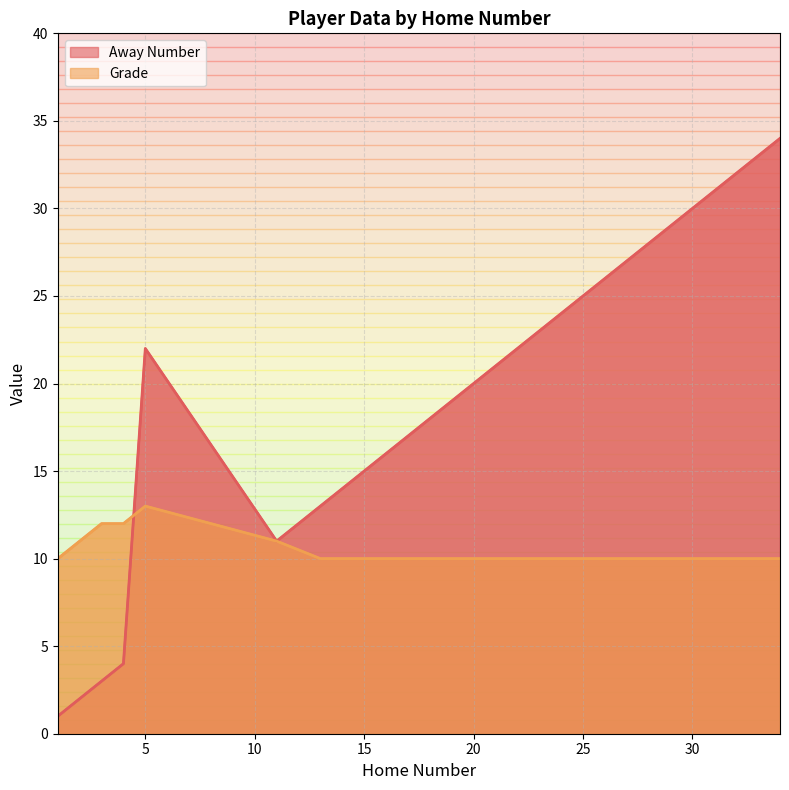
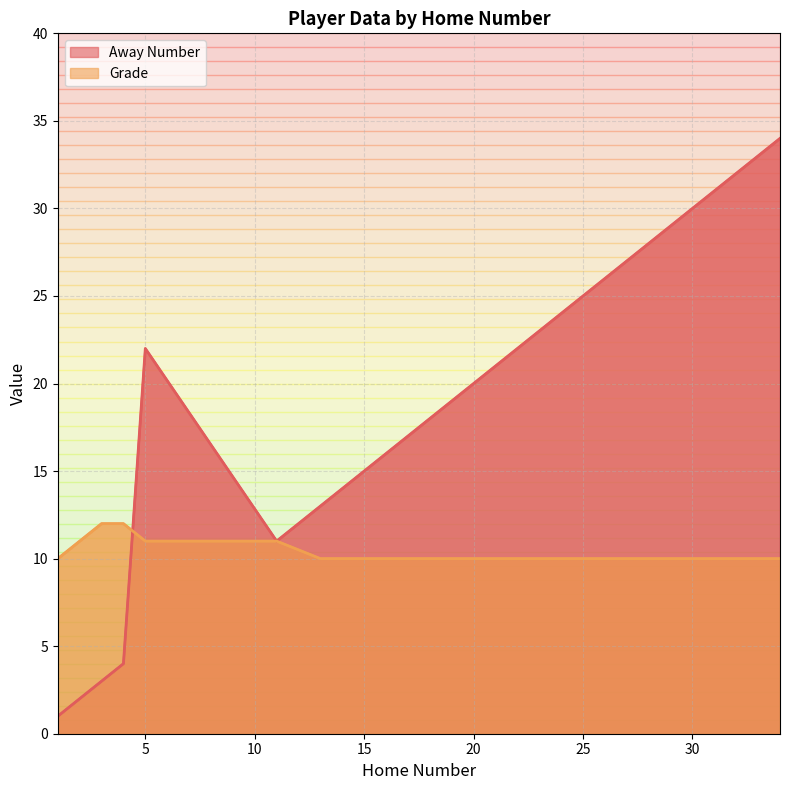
Grade, 5: 13 -> 11
